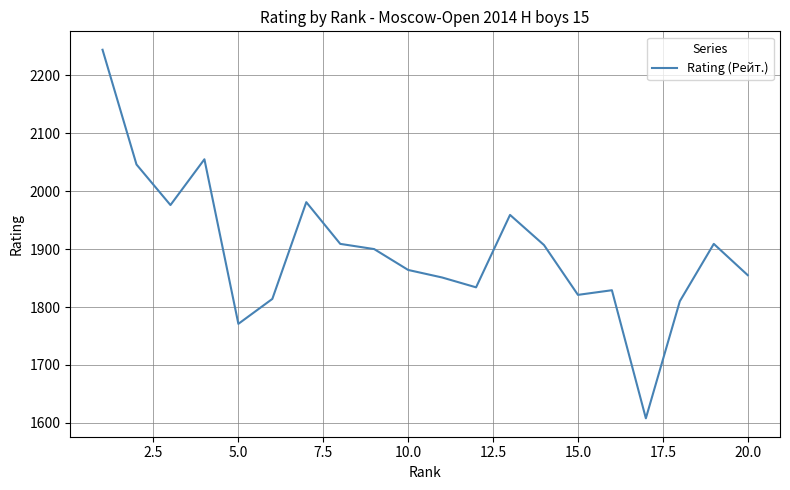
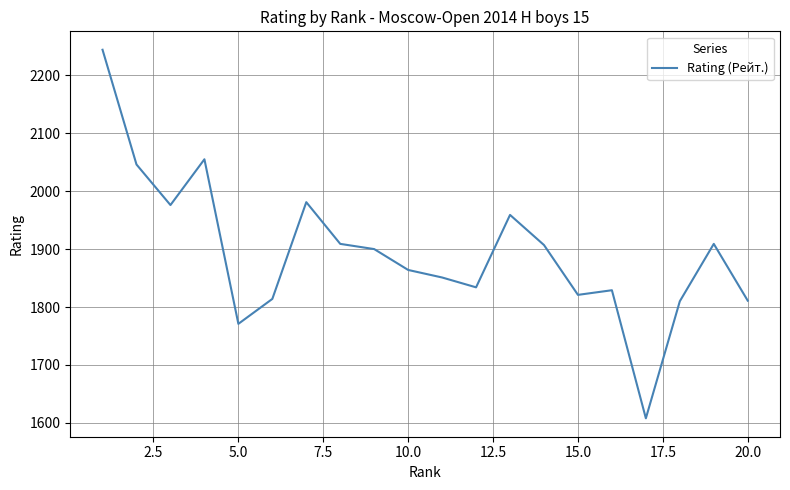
20.0: 1860 -> 1810
